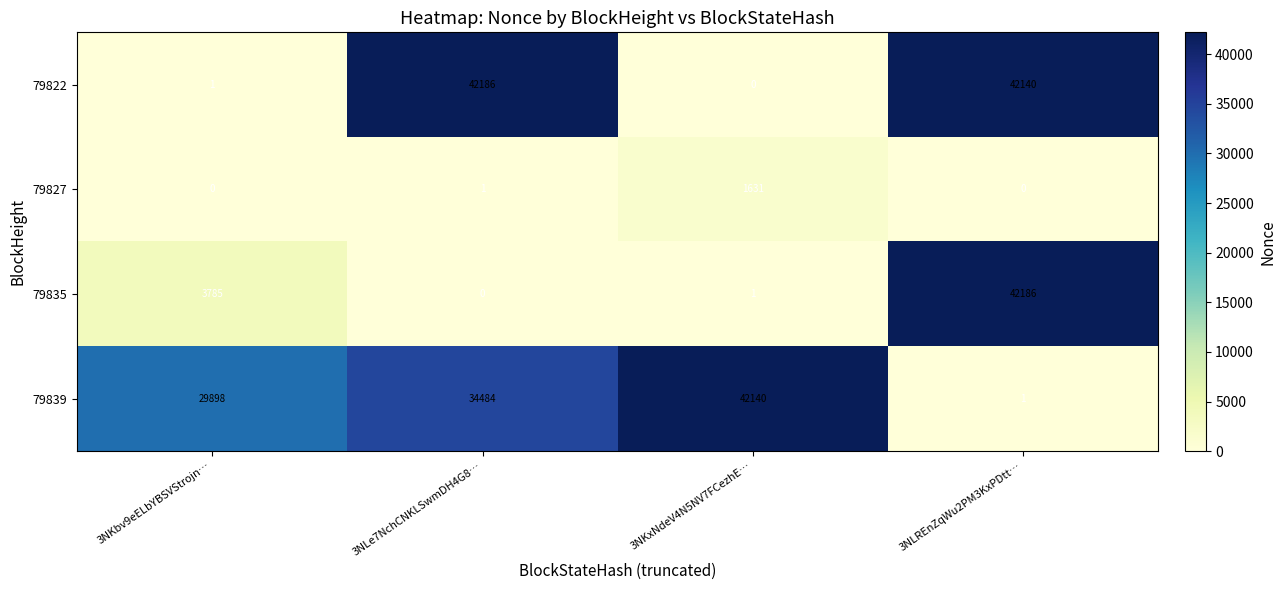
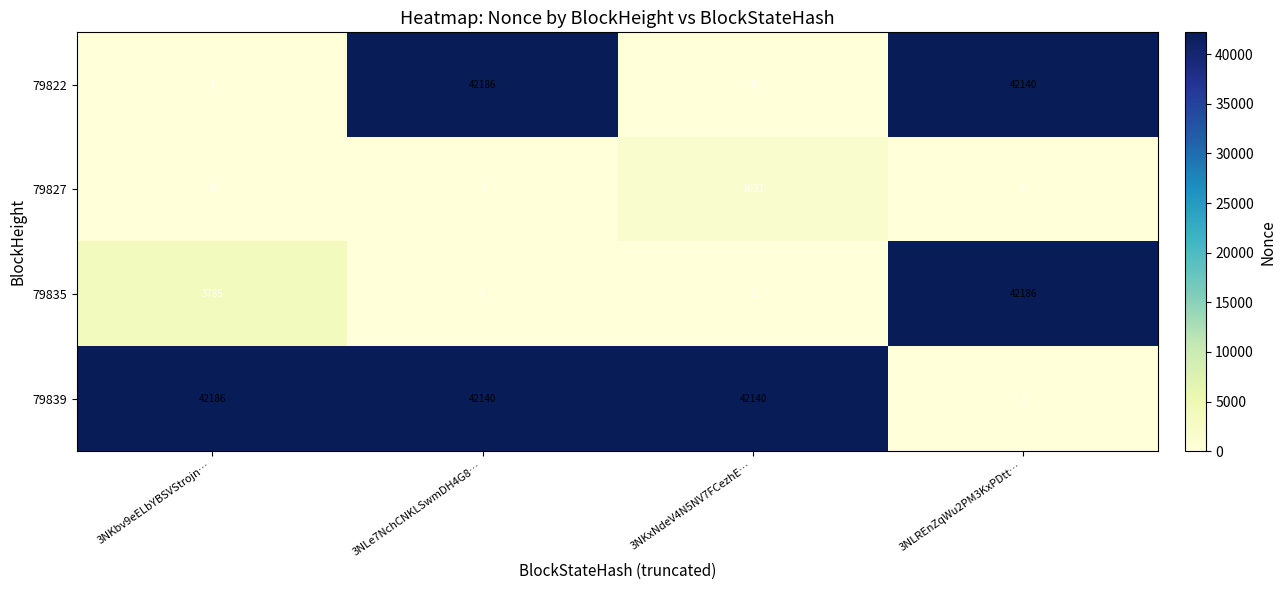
79839, 3NKbv9eELbYBSVStrojn…: 29898 -> 42186
79839, 3NLe7NchCNKLSwmDH4G8…: 34484 -> 42140
